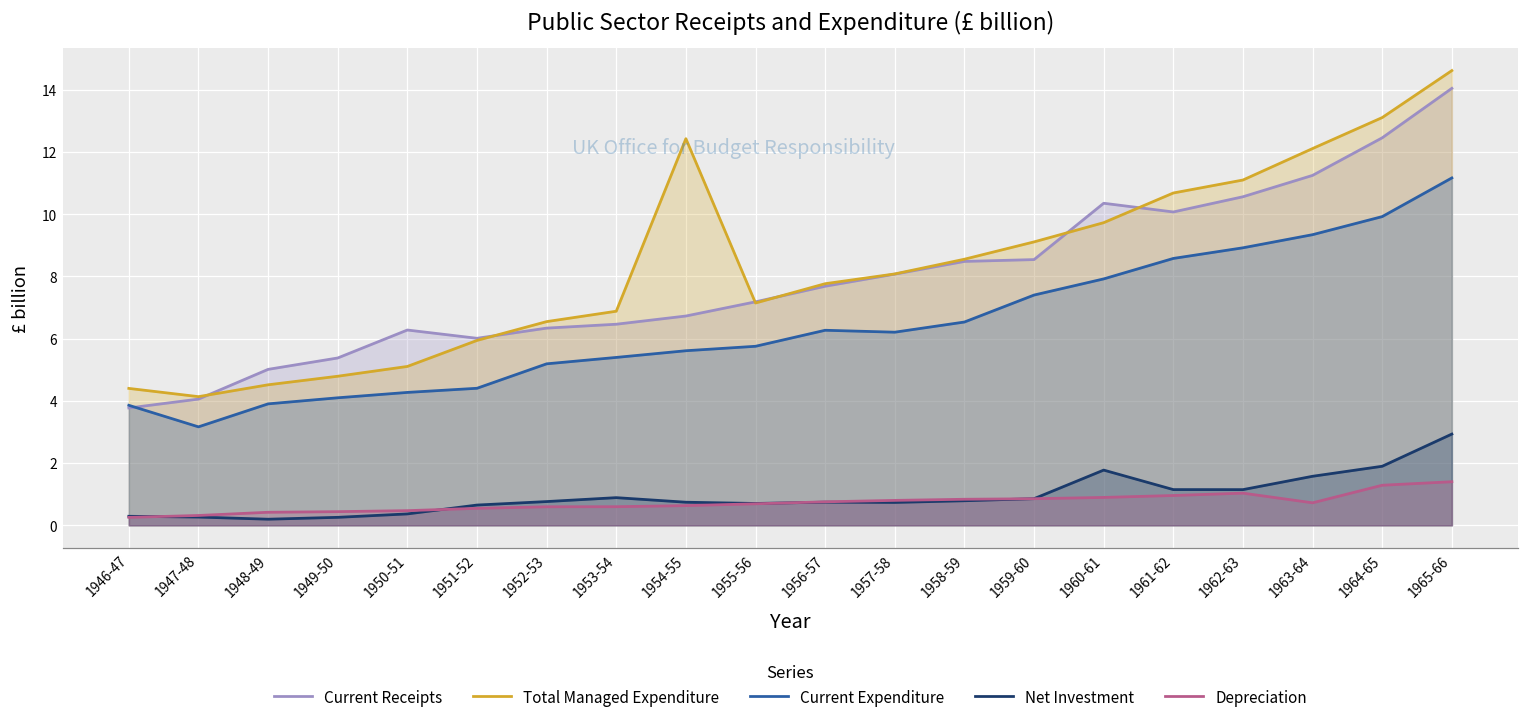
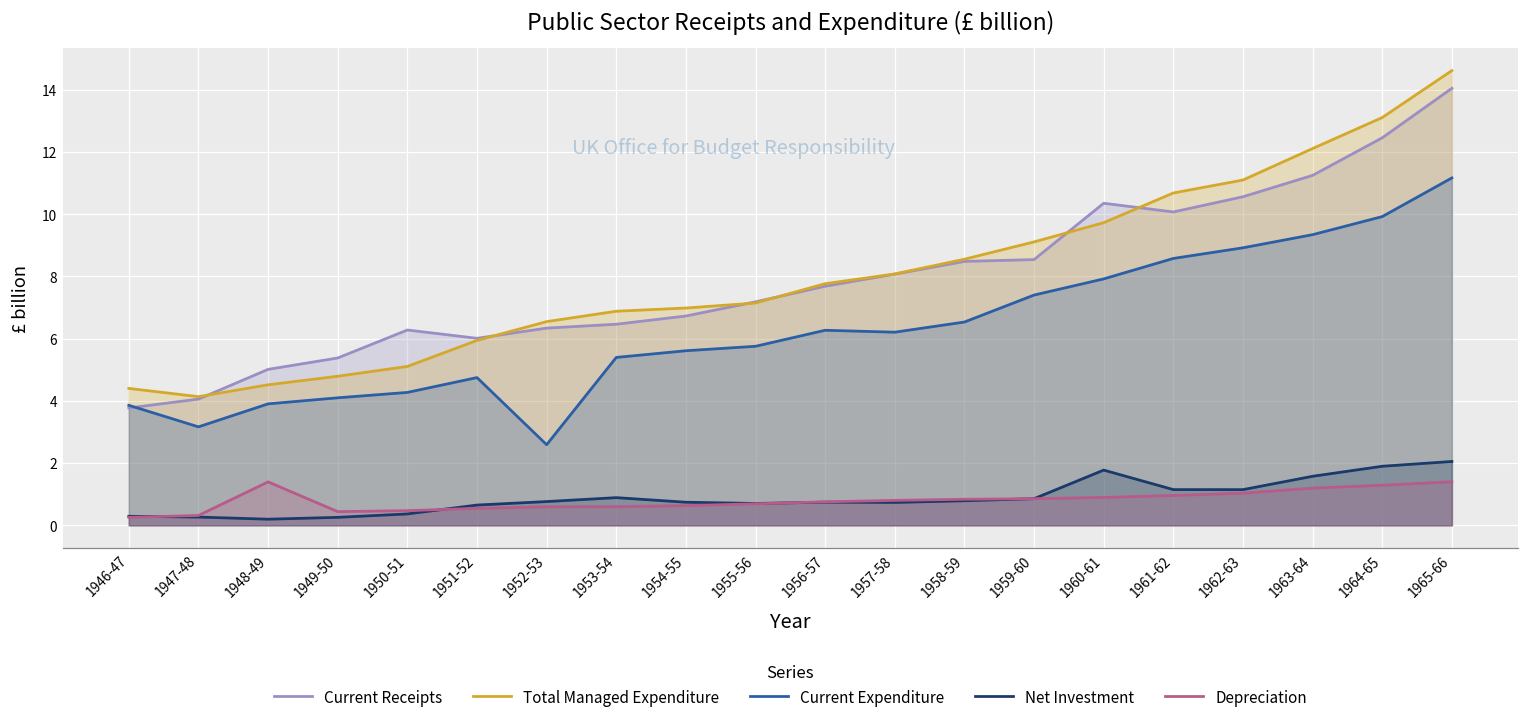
Depreciation, 1948-49: 0.4 -> 1.4
Current Expenditure, 1951-52: 4.4 -> 4.7
Current Expenditure, 1952-53: 5.2 -> 2.6
Total Managed Expenditure, 1954-55: 12.4 -> 7.0
Depreciation, 1963-64: 0.7 -> 1.2
Net Investment, 1965-66: 2.9 -> 2.1
